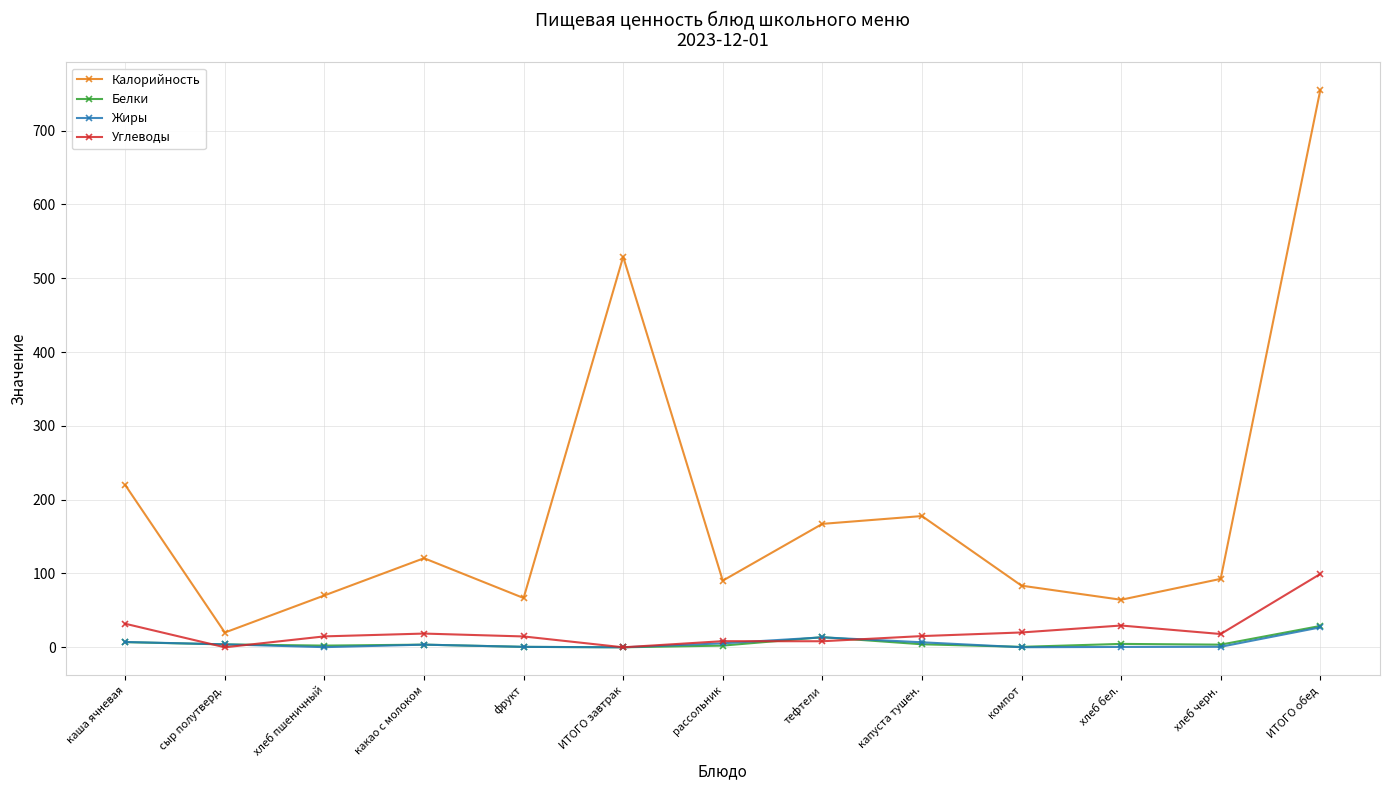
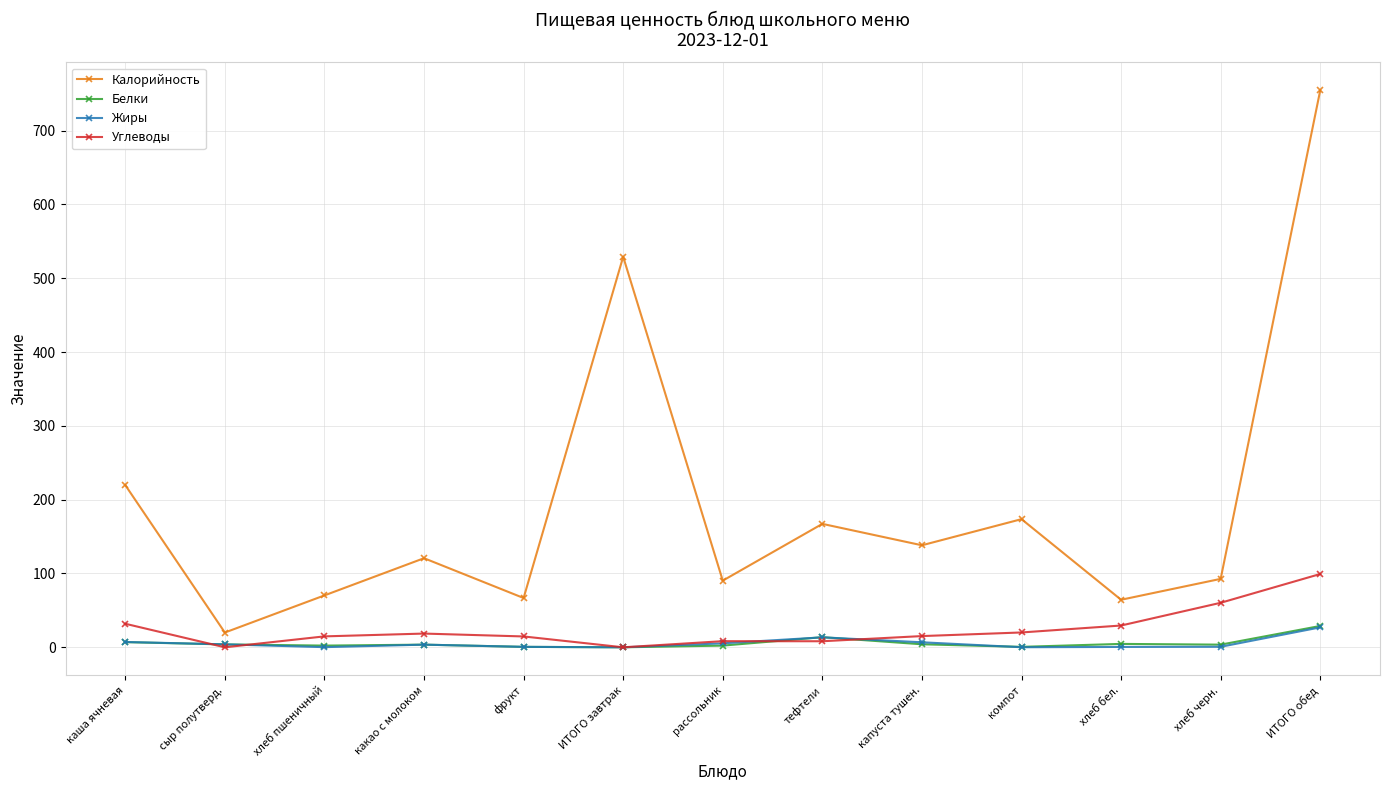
Калорийность, капуста тушен.: 180 -> 140
Калорийность, компот: 80 -> 170
Углеводы, хлеб черн.: 20 -> 60
